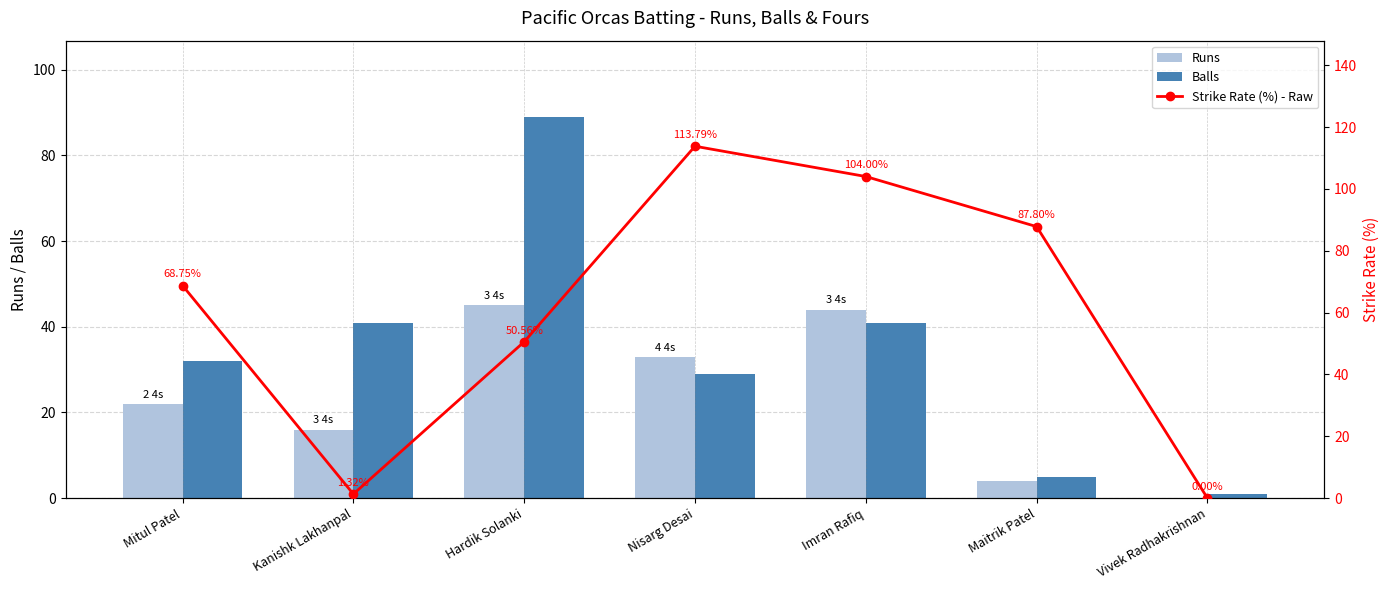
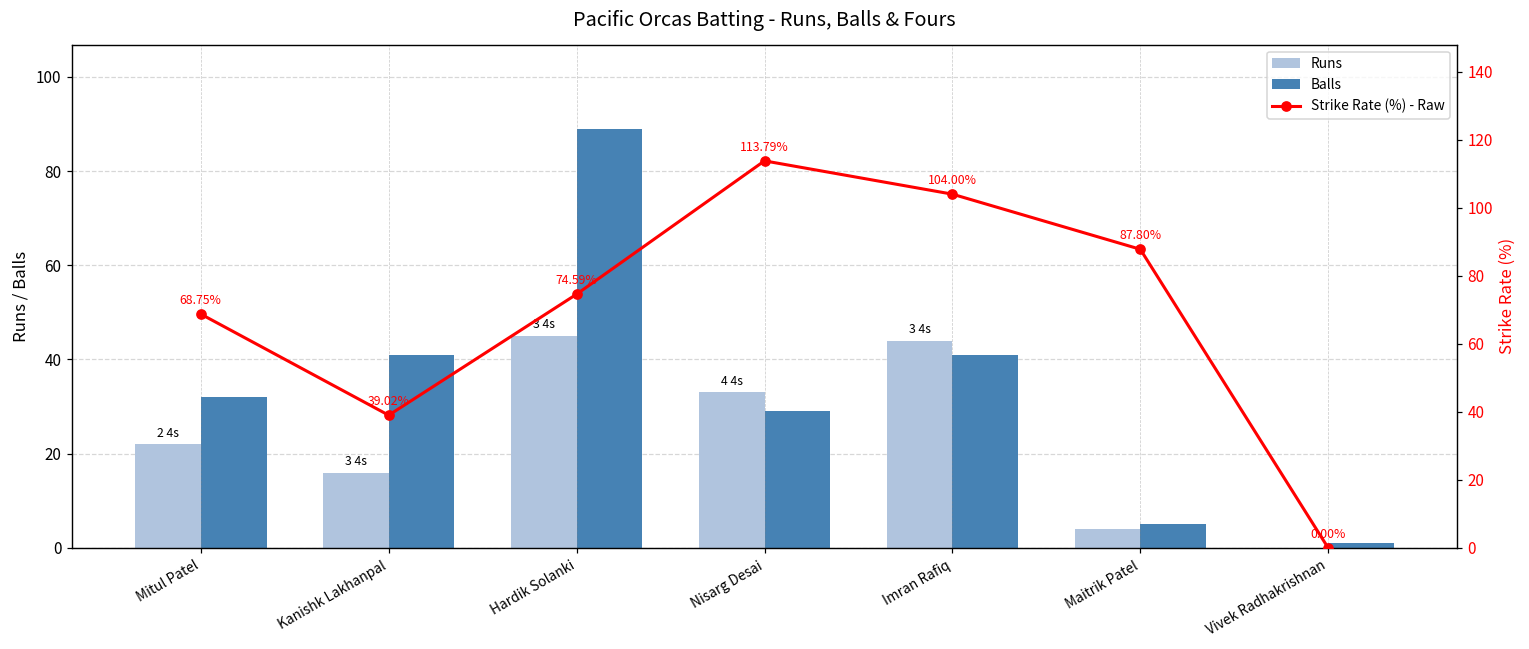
Strike Rate (%) - Raw, Kanishk Lakhanpal: 1.32% -> 39.02%
Strike Rate (%) - Raw, Hardik Solanki: 50.56% -> 74.59%
